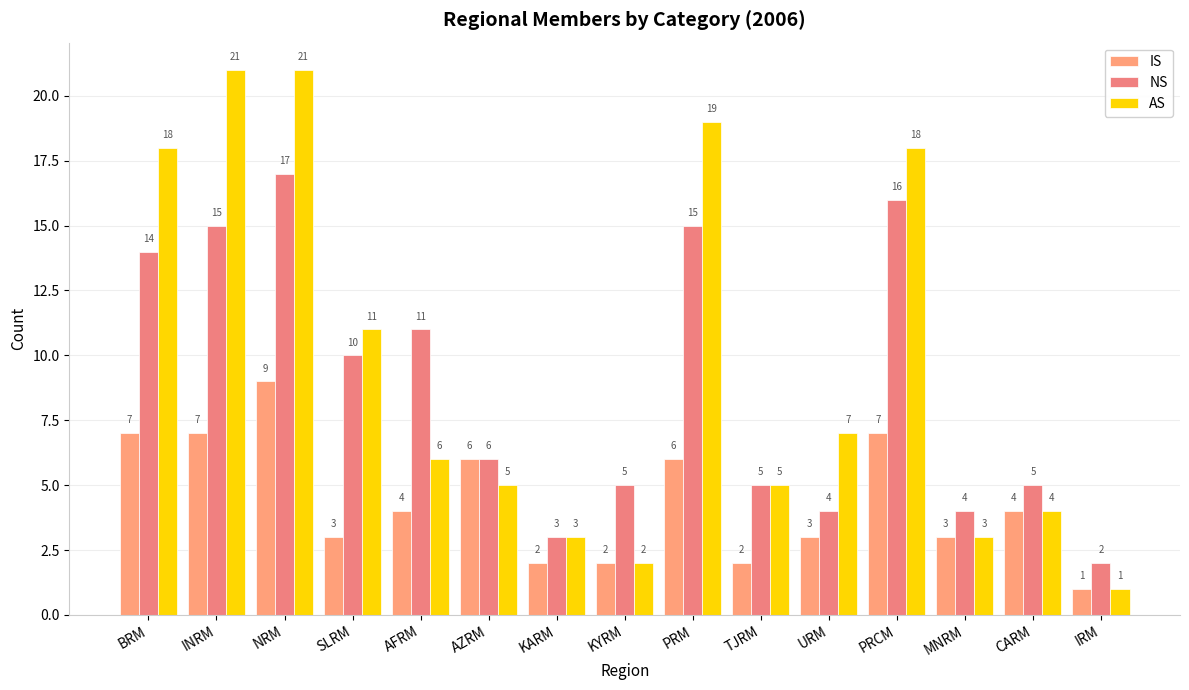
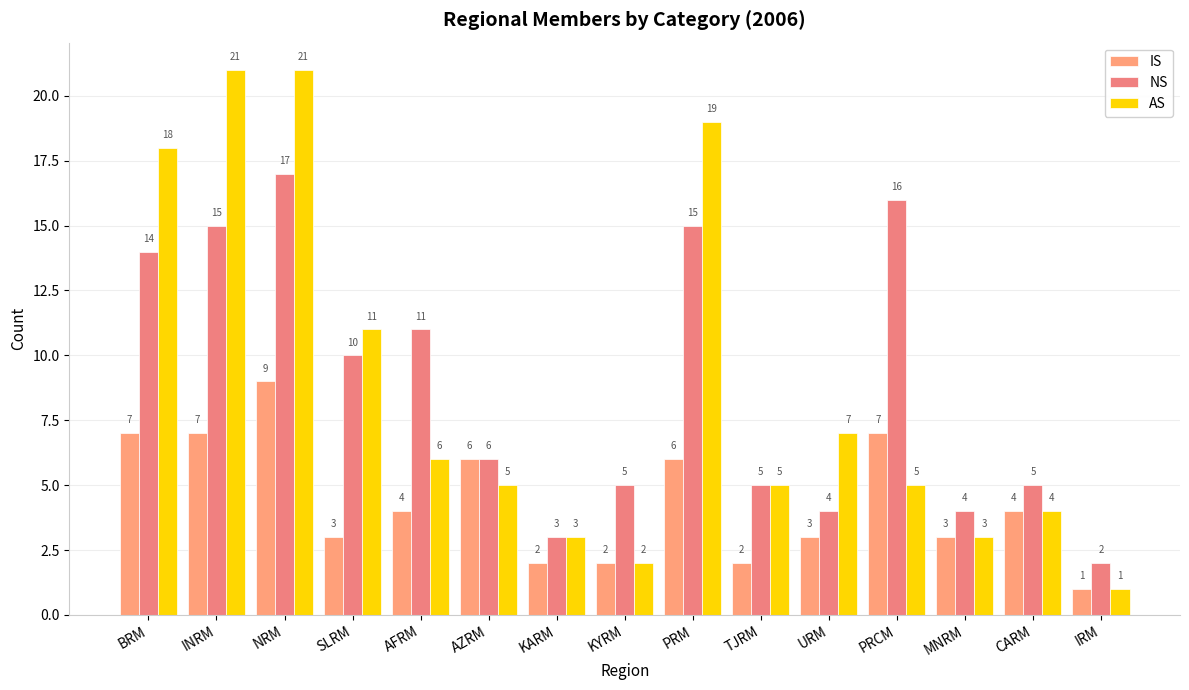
AS, PRCM: 18 -> 5
